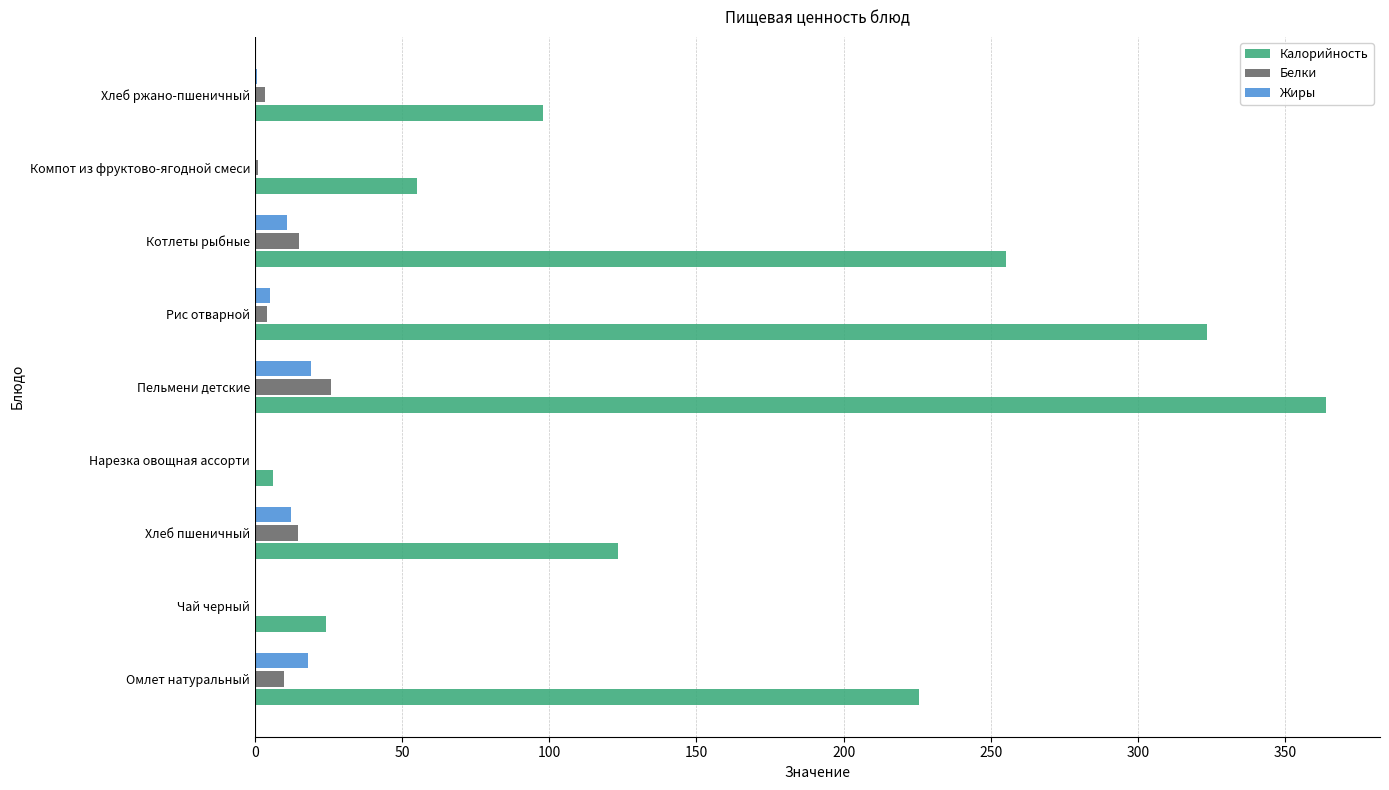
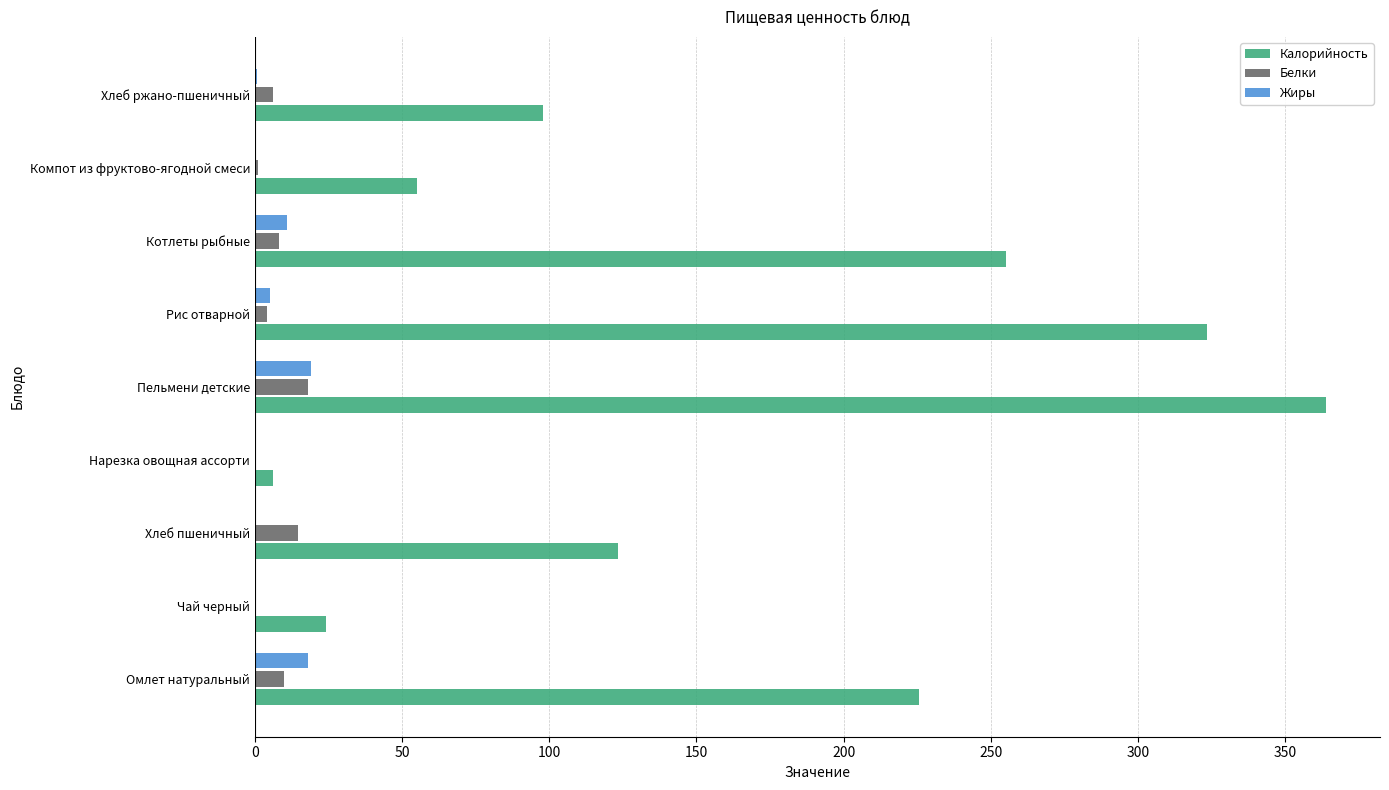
Белки, Хлеб ржано-пшеничный: 3 -> 6
Белки, Котлеты рыбные: 15 -> 8
Белки, Пельмени детские: 26 -> 18
Жиры, Хлеб пшеничный: 12 -> 0
